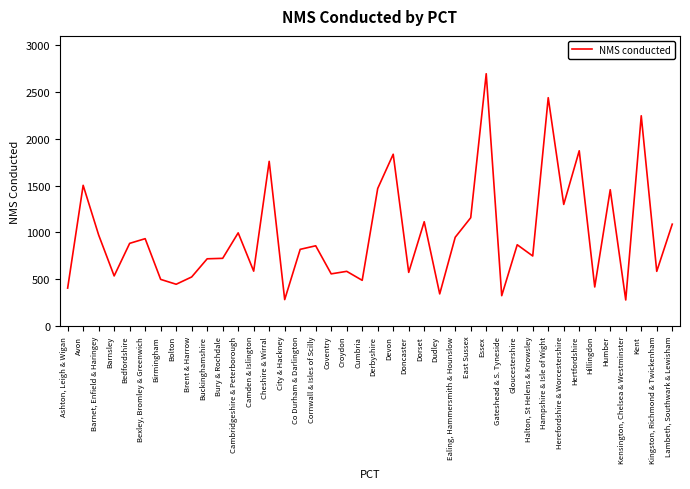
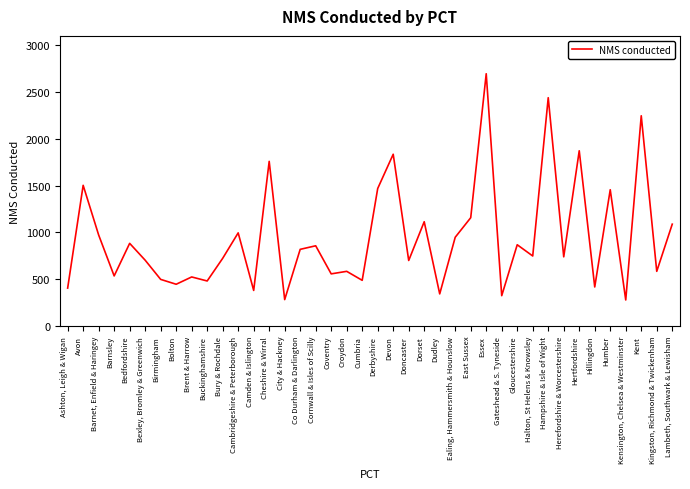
Bexley, Bromley & Greenwich: 900 -> 700
Buckinghamshire: 700 -> 500
Camden & Islington: 600 -> 400
Doncaster: 600 -> 700
Herefordshire & Worcestershire: 1300 -> 700
